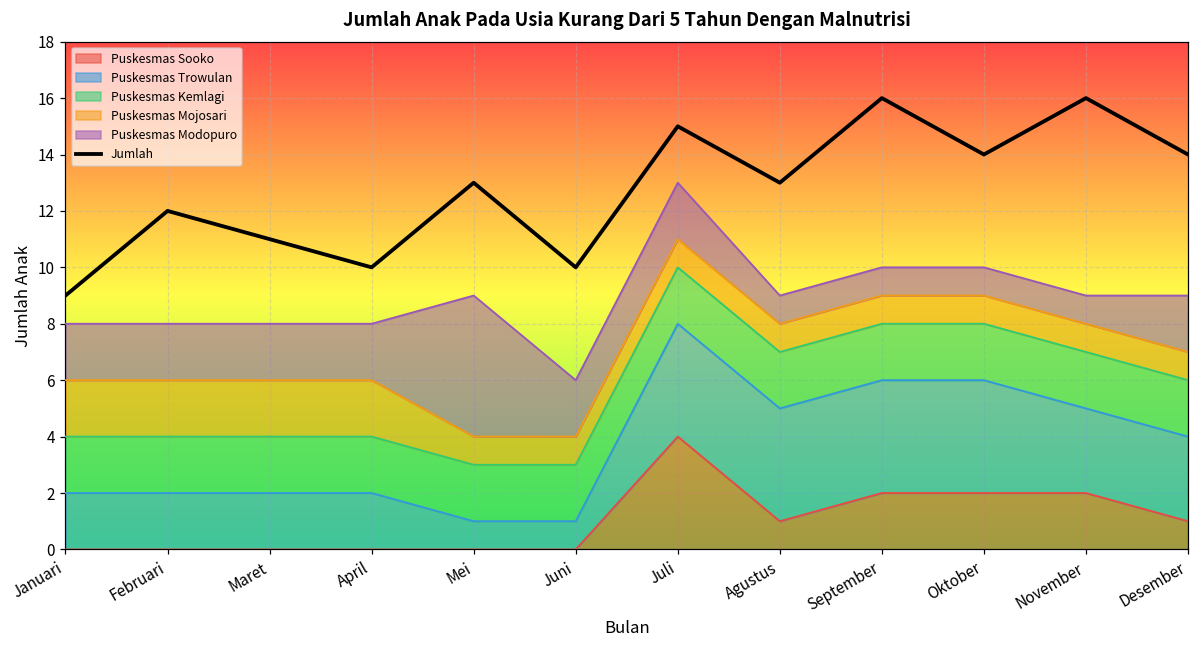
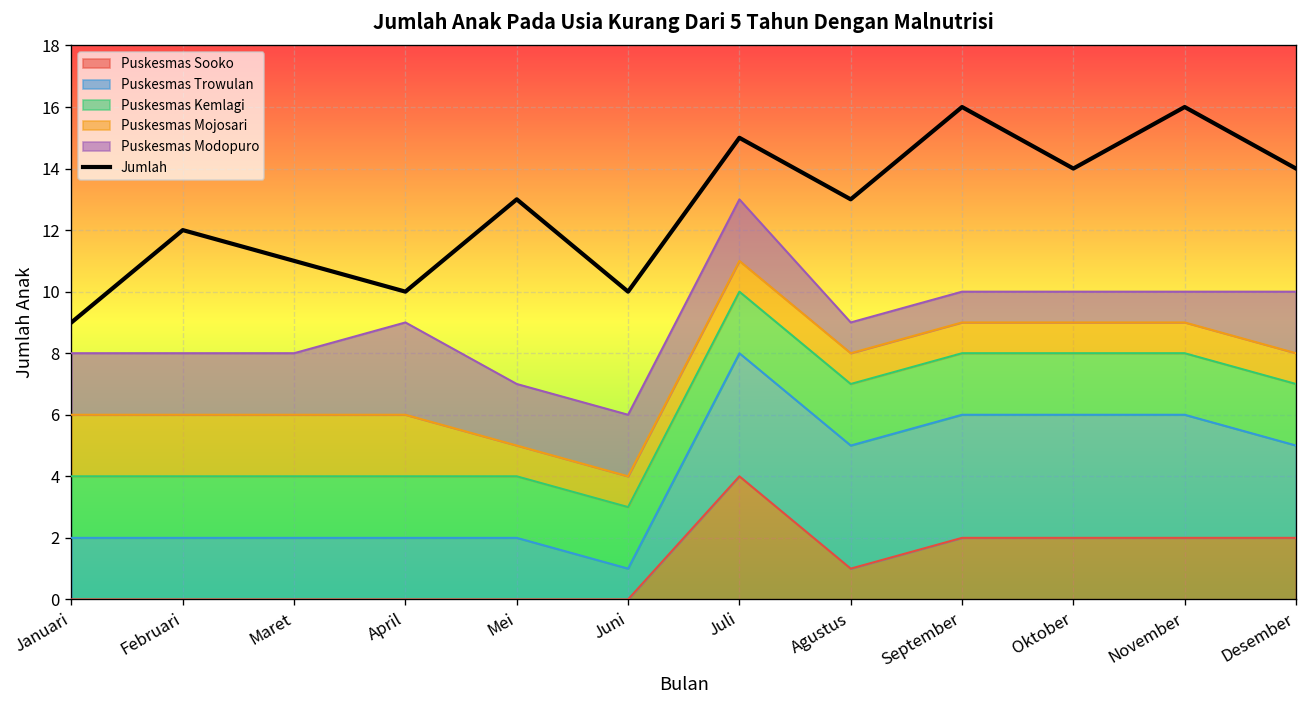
Puskesmas Modopuro, April: 2 -> 3
Puskesmas Trowulan, Mei: 1 -> 2
Puskesmas Modopuro, Mei: 5 -> 2
Puskesmas Trowulan, November: 3 -> 4
Puskesmas Sooko, Desember: 1 -> 2
